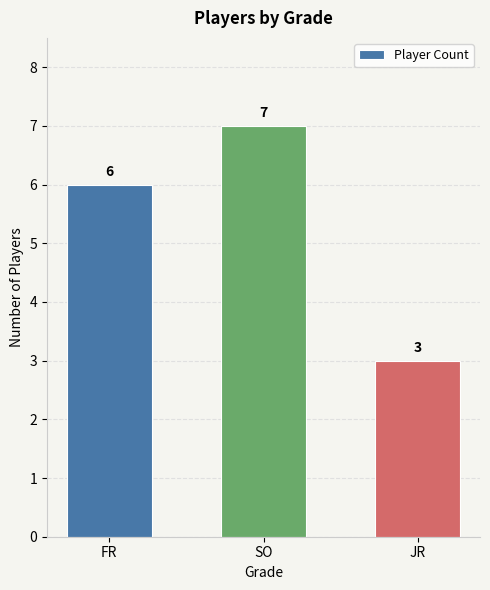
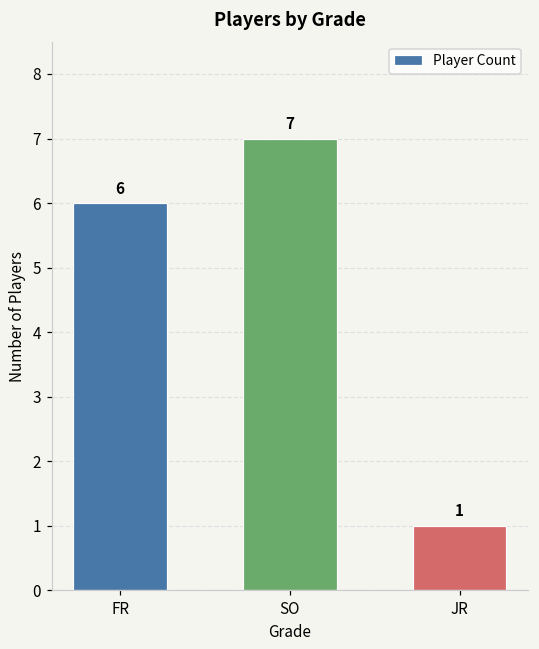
JR: 3 -> 1
